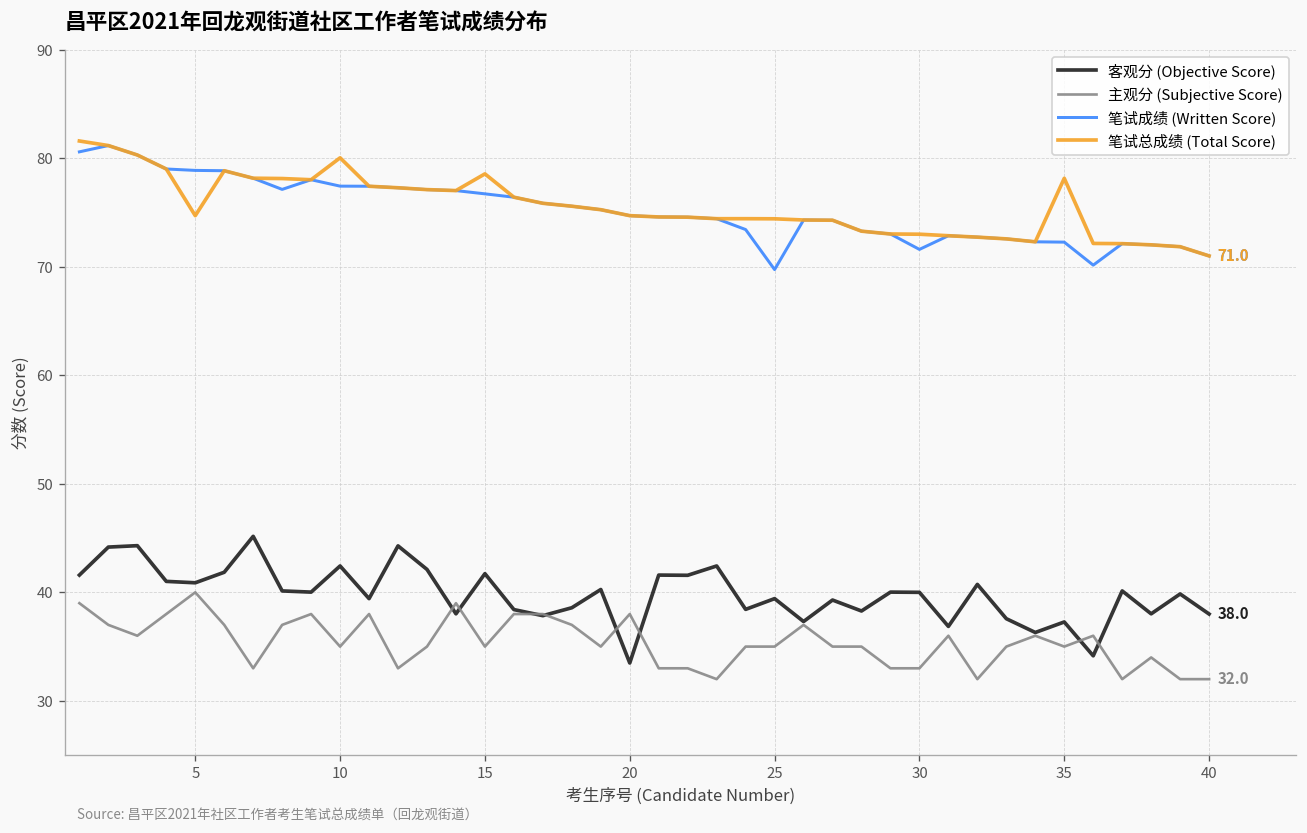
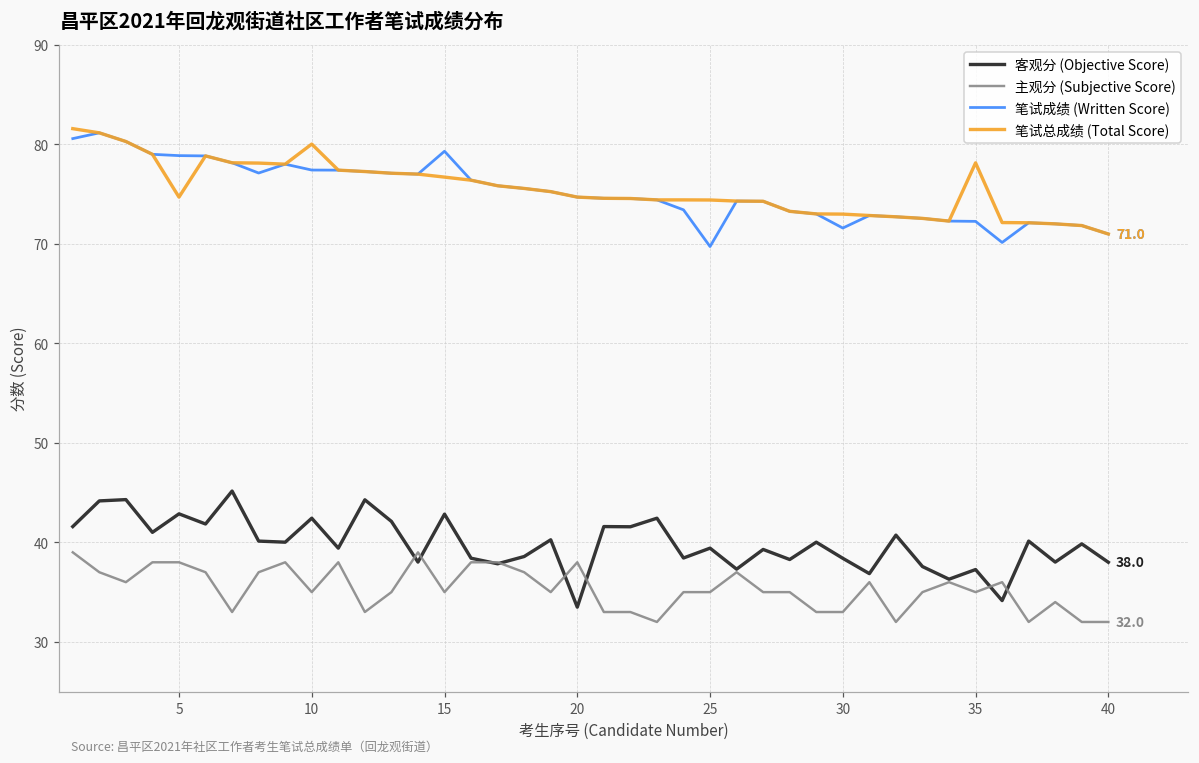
客观分 (Objective Score), 5: 41 -> 43
主观分 (Subjective Score), 5: 40 -> 38
客观分 (Objective Score), 15: 42 -> 43
笔试成绩 (Written Score), 15: 77 -> 79
笔试总成绩 (Total Score), 15: 79 -> 77
客观分 (Objective Score), 30: 40 -> 38
